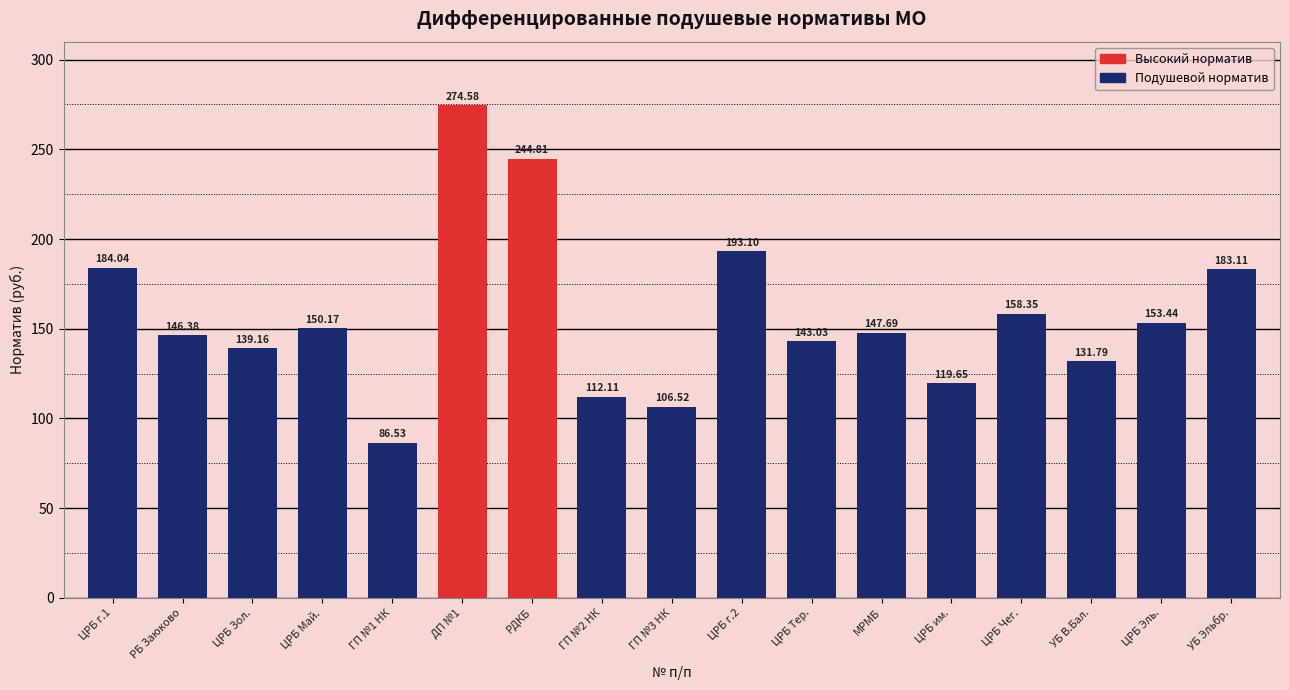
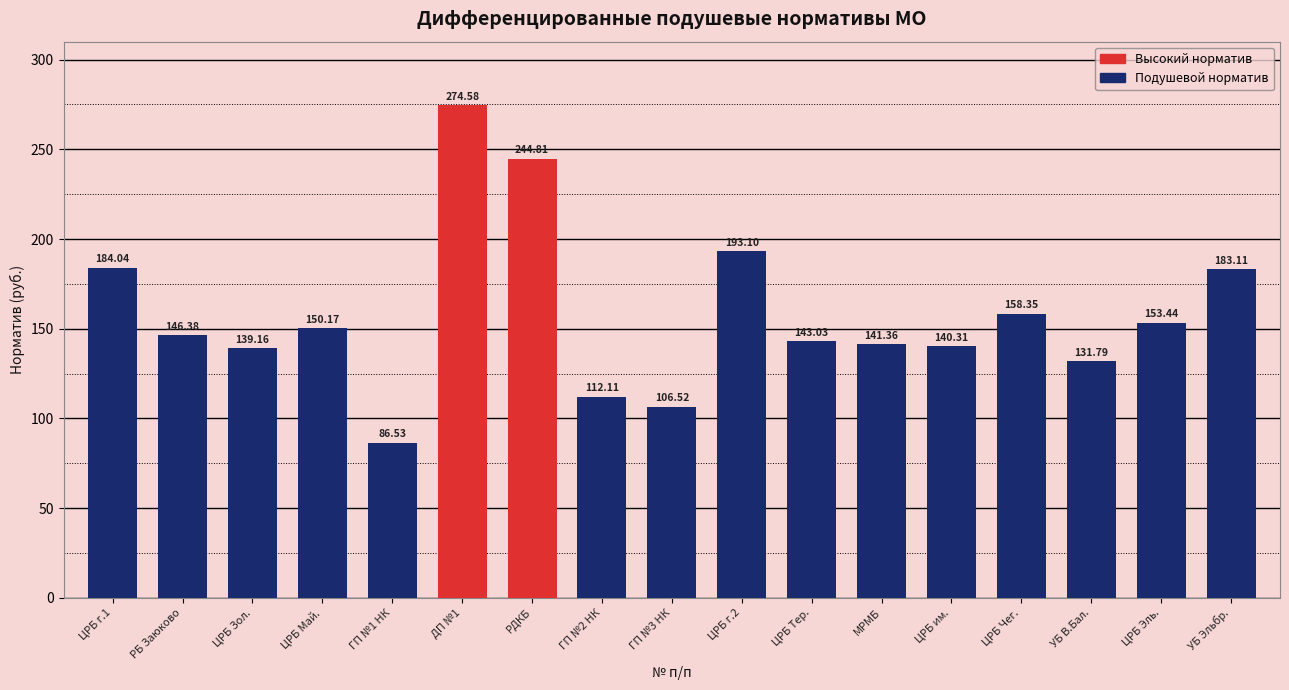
МРМБ: 147.69 -> 141.36
ЦРБ им.: 119.65 -> 140.31
